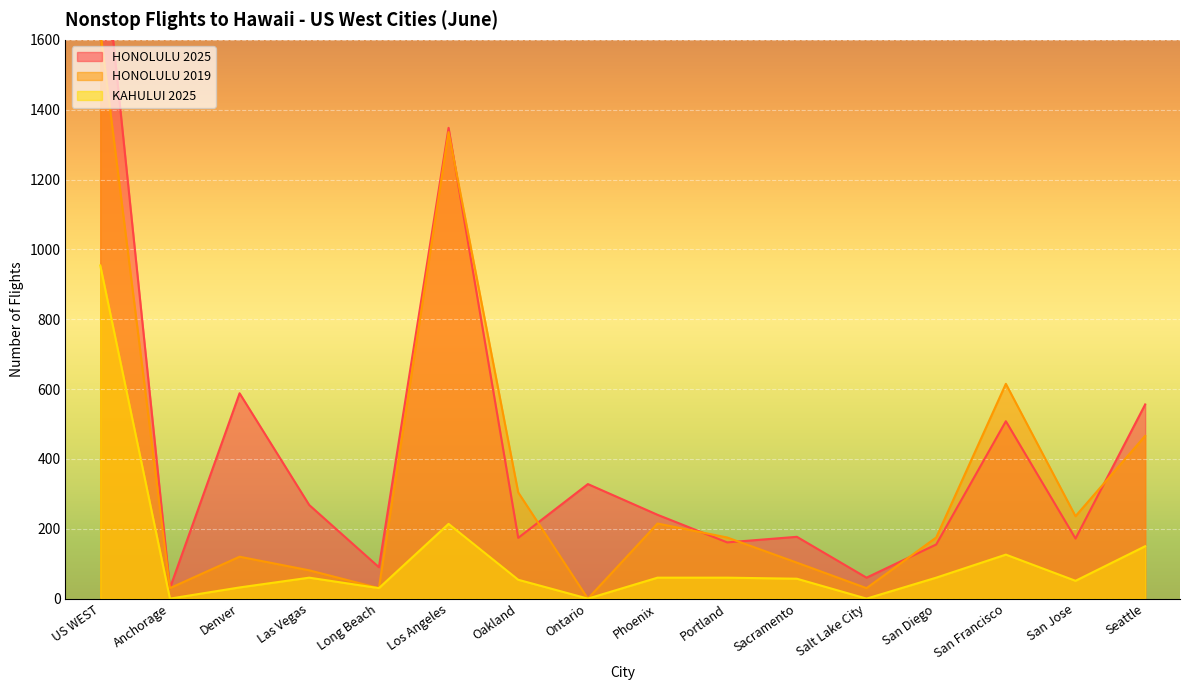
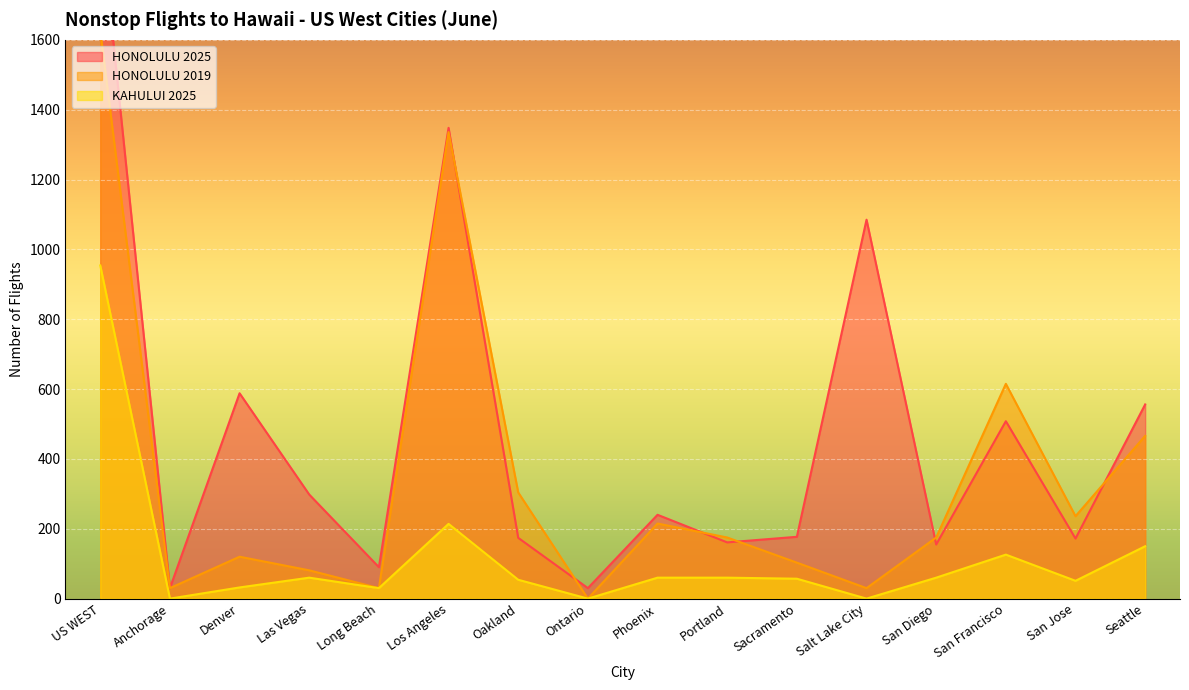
HONOLULU 2025, Las Vegas: 270 -> 300
HONOLULU 2025, Ontario: 330 -> 30
HONOLULU 2025, Salt Lake City: 60 -> 1090
